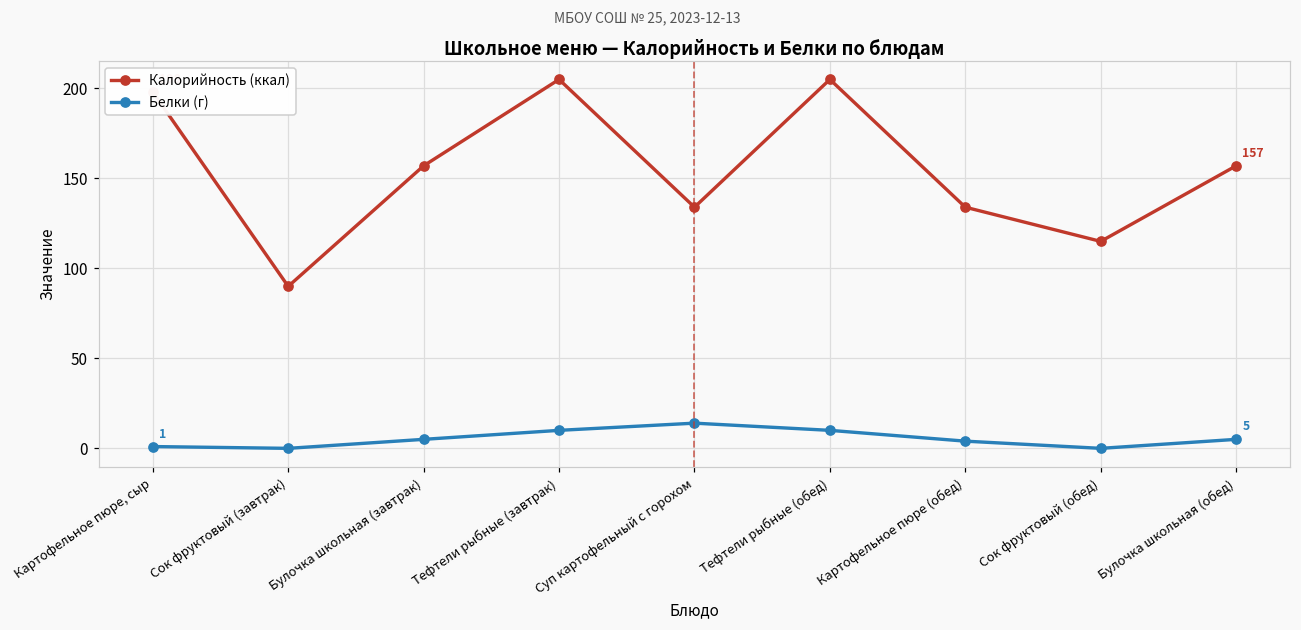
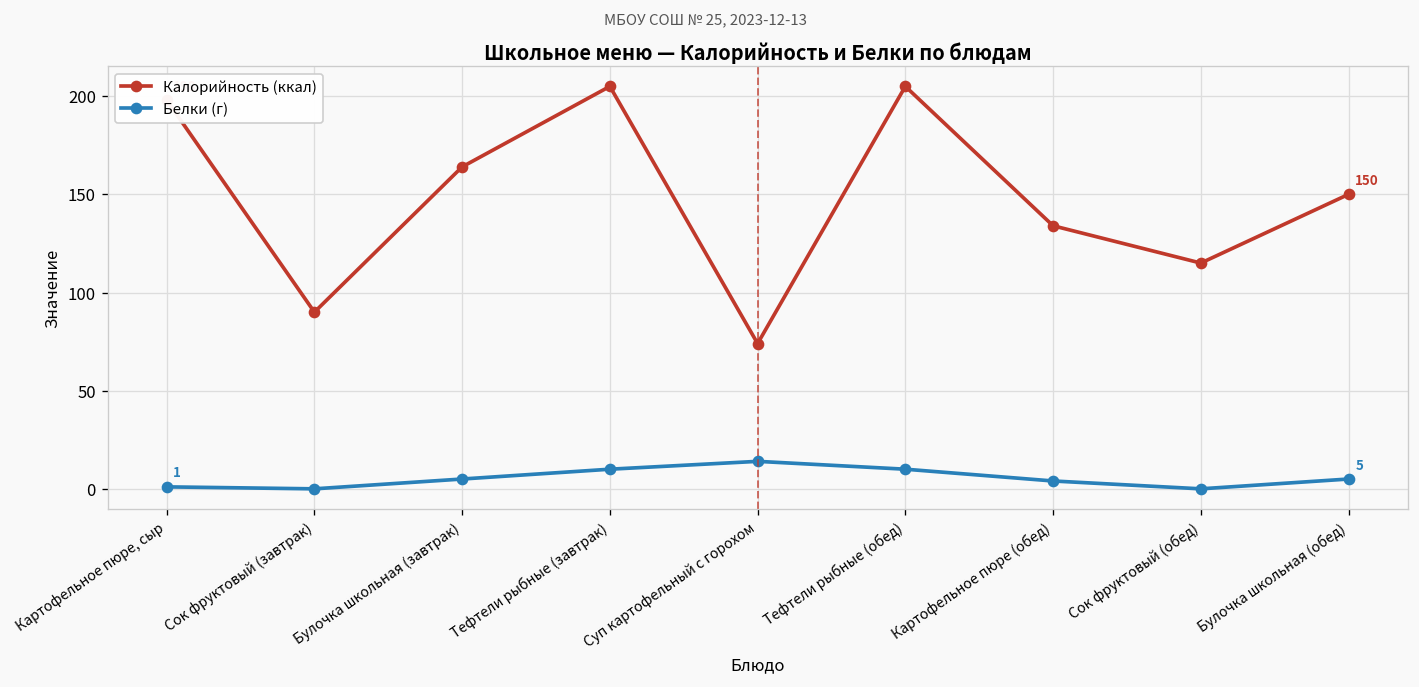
Калорийность (ккал), Булочка школьная (завтрак): 157 -> 164
Калорийность (ккал), Суп картофельный с горохом: 134 -> 74
Калорийность (ккал), Булочка школьная (обед): 157 -> 150
